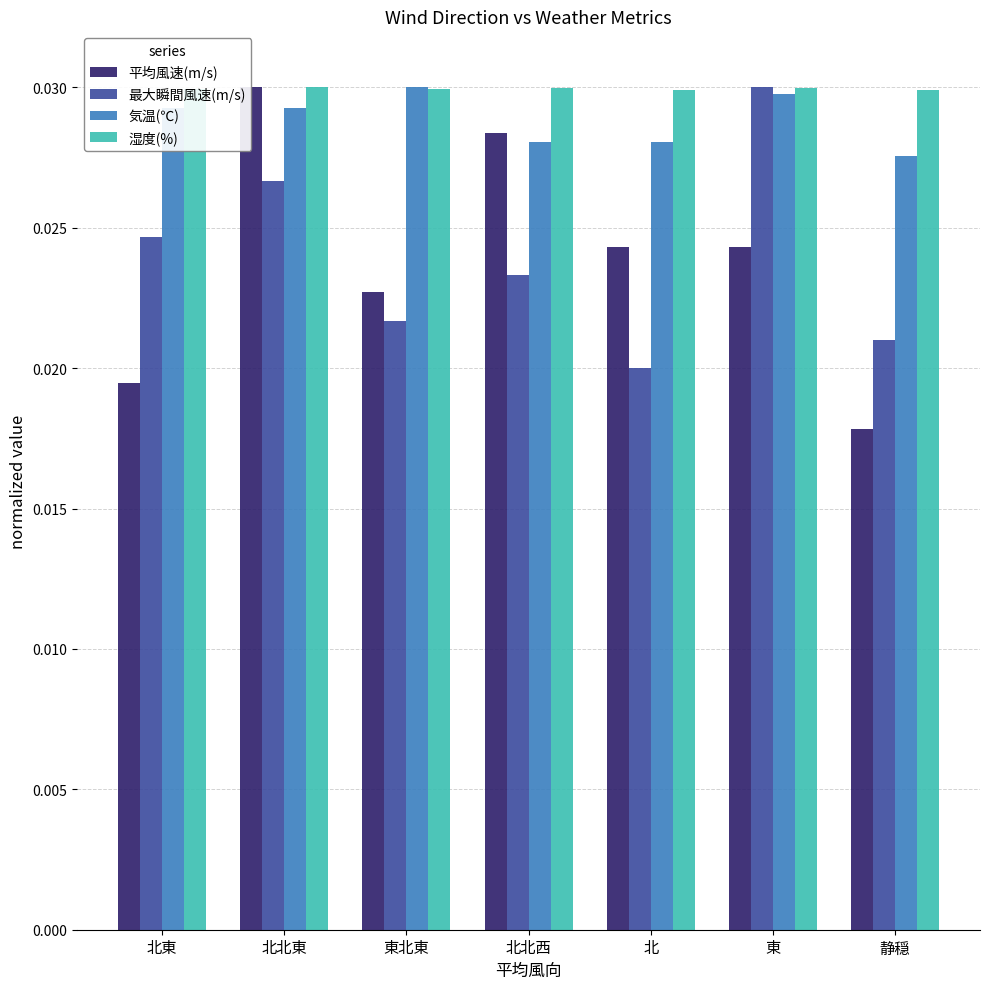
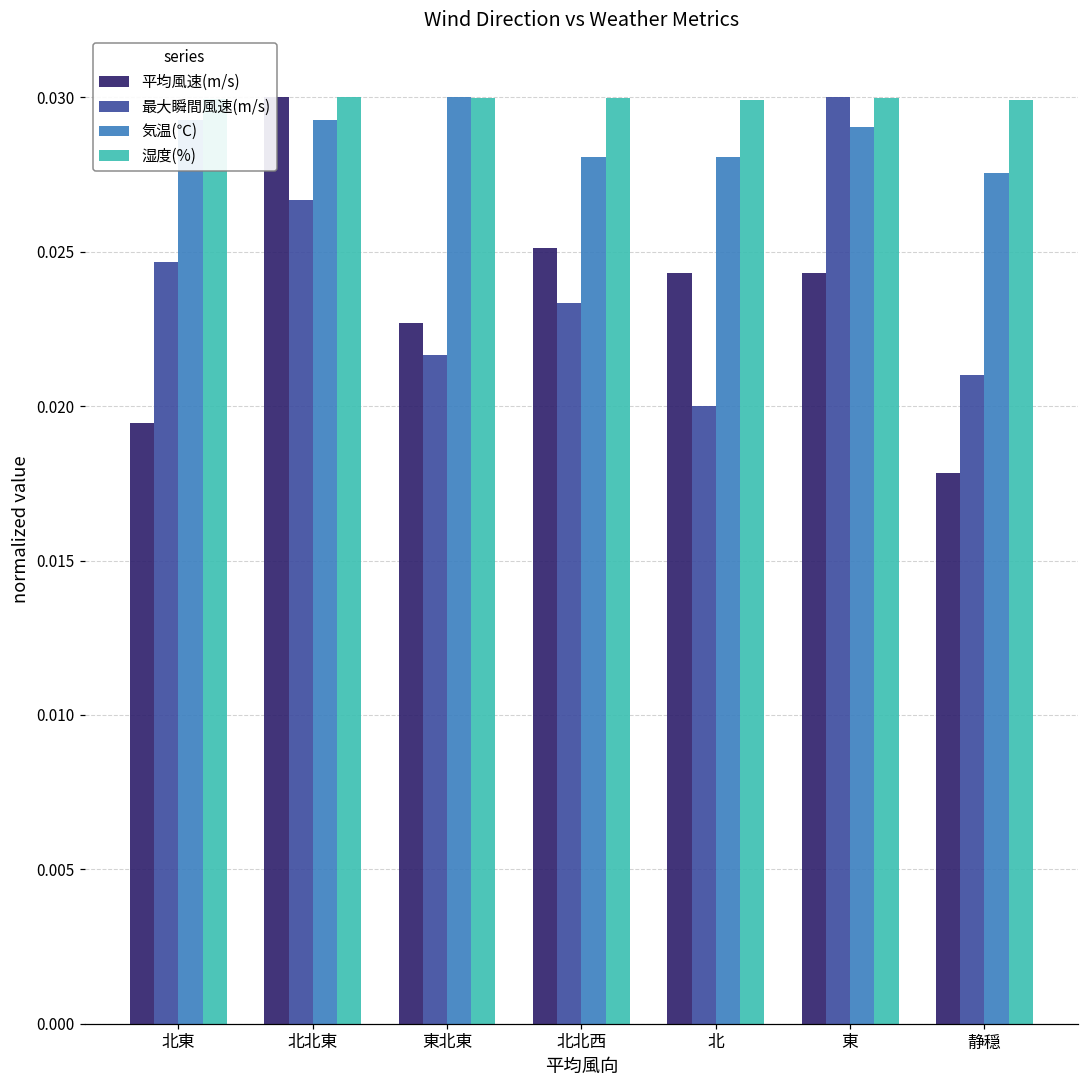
平均風速(m/s), 北北西: 0.0284 -> 0.0251
気温(℃), 東: 0.0298 -> 0.0290
